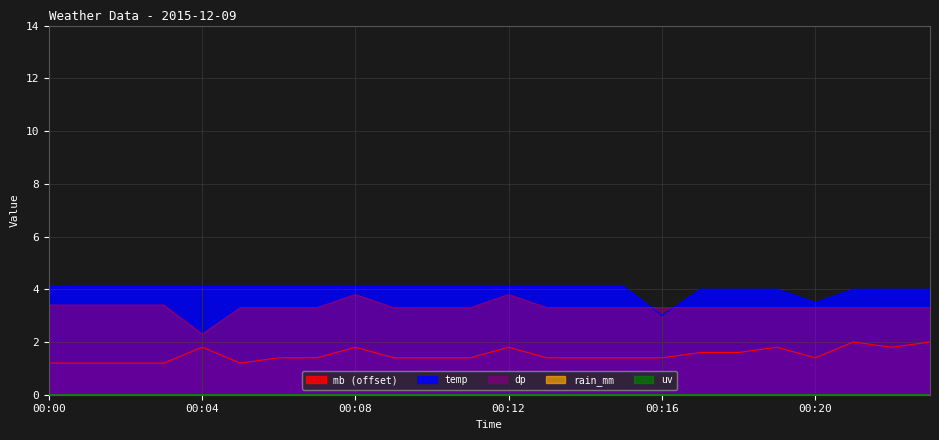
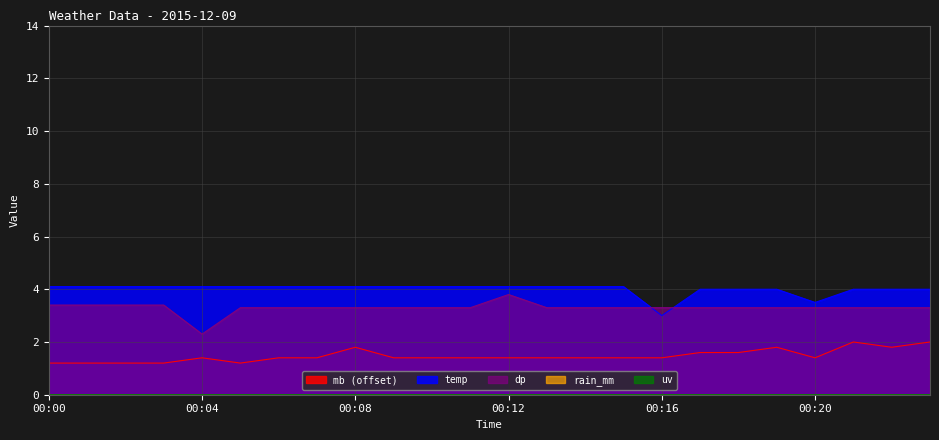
mb (offset), 00:04: 1.8 -> 1.4
dp, 00:08: 3.8 -> 3.3
mb (offset), 00:12: 1.8 -> 1.4
